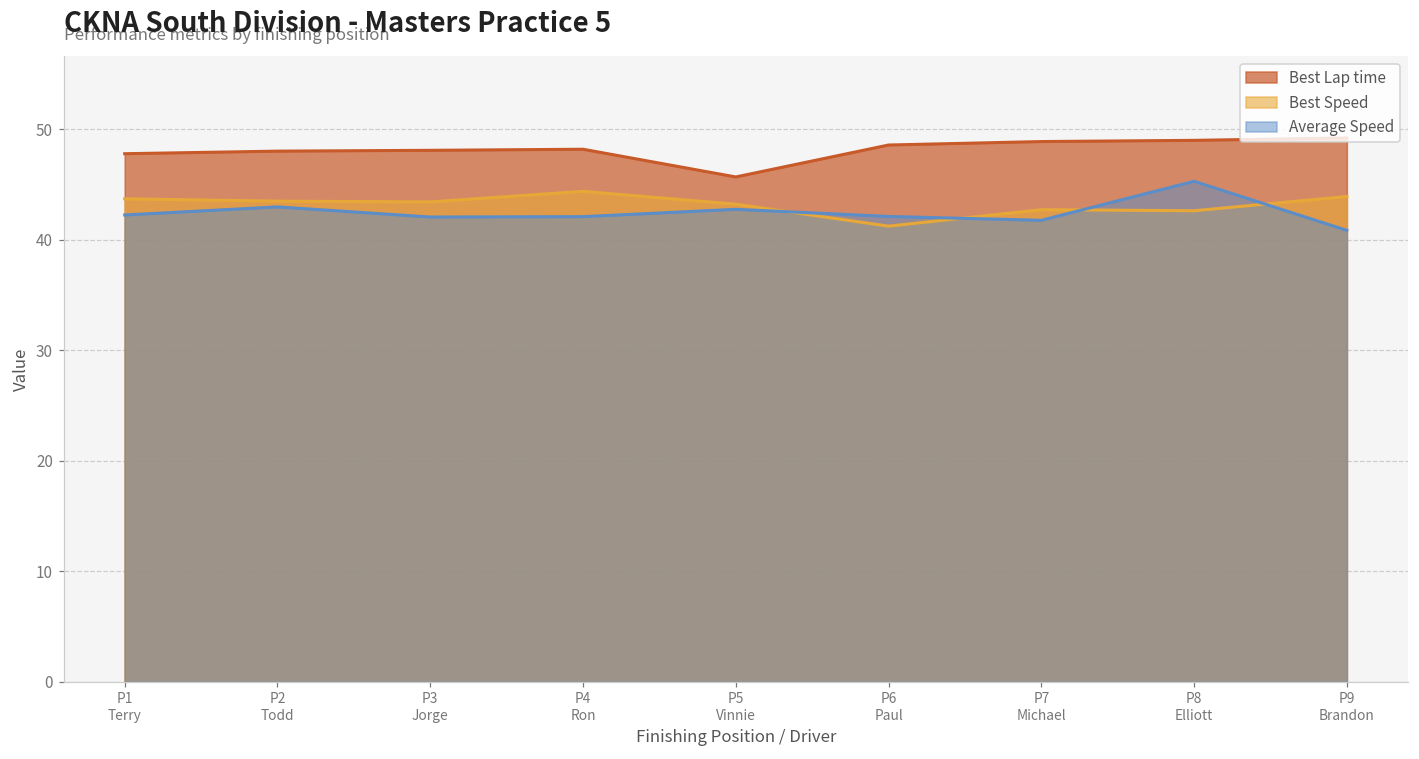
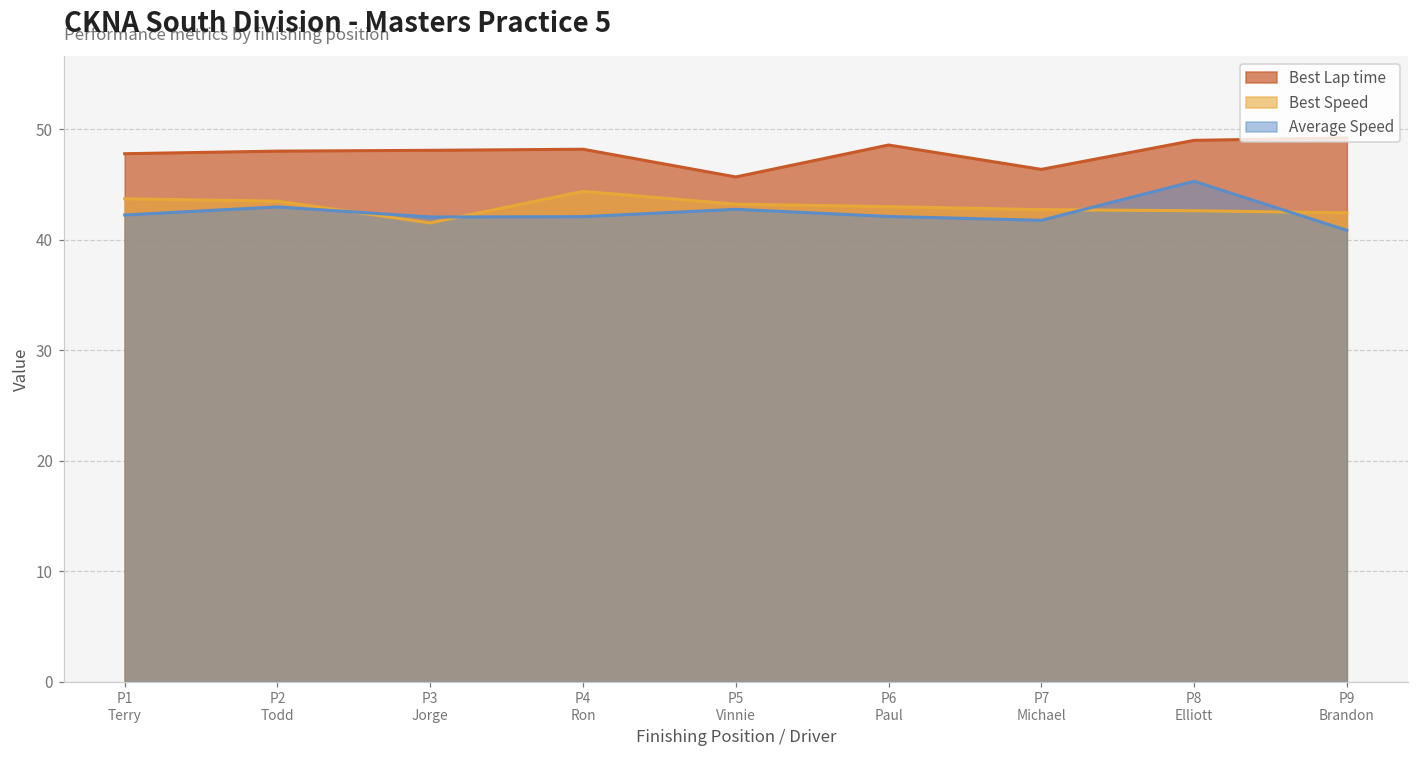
Best Speed, P3 Jorge: 43.4 -> 41.5
Best Speed, P6 Paul: 41.2 -> 43.0
Best Lap time, P7 Michael: 48.9 -> 46.4
Best Speed, P9 Brandon: 43.9 -> 42.4
